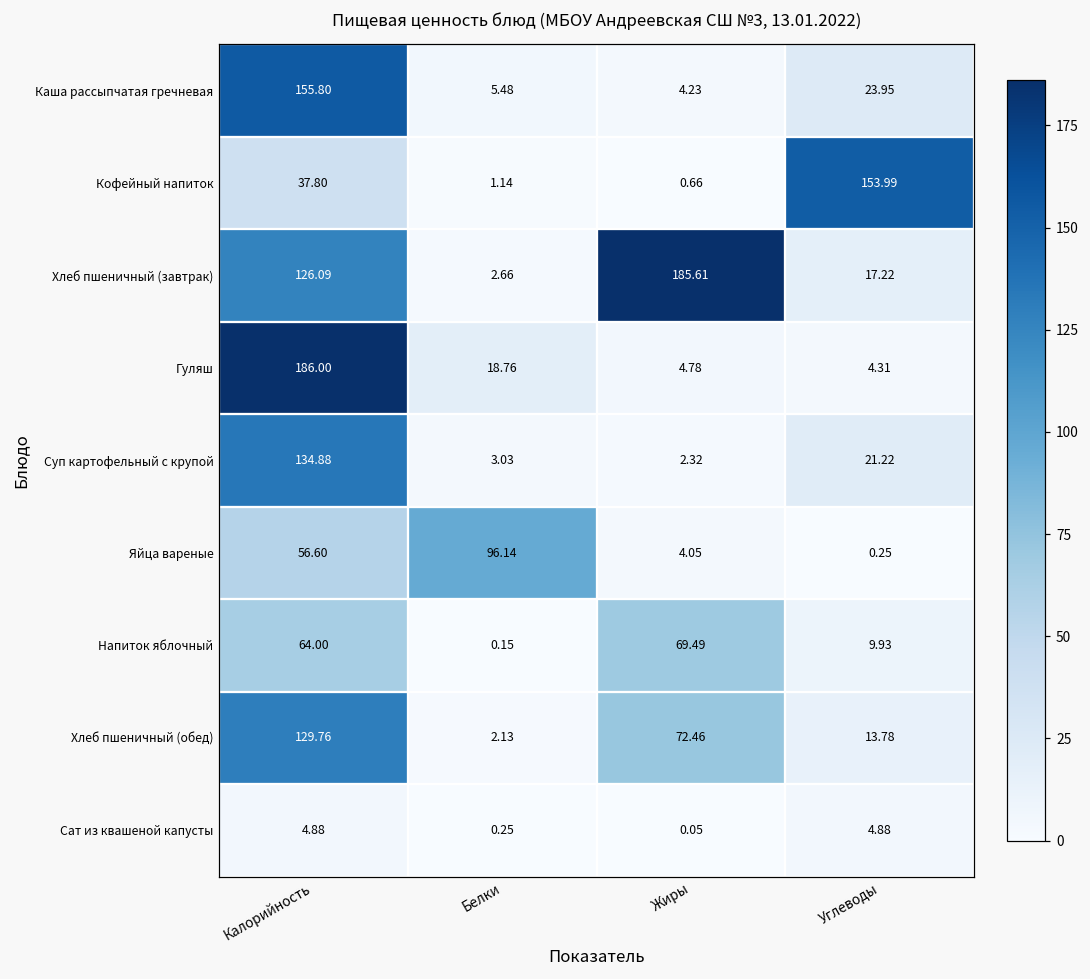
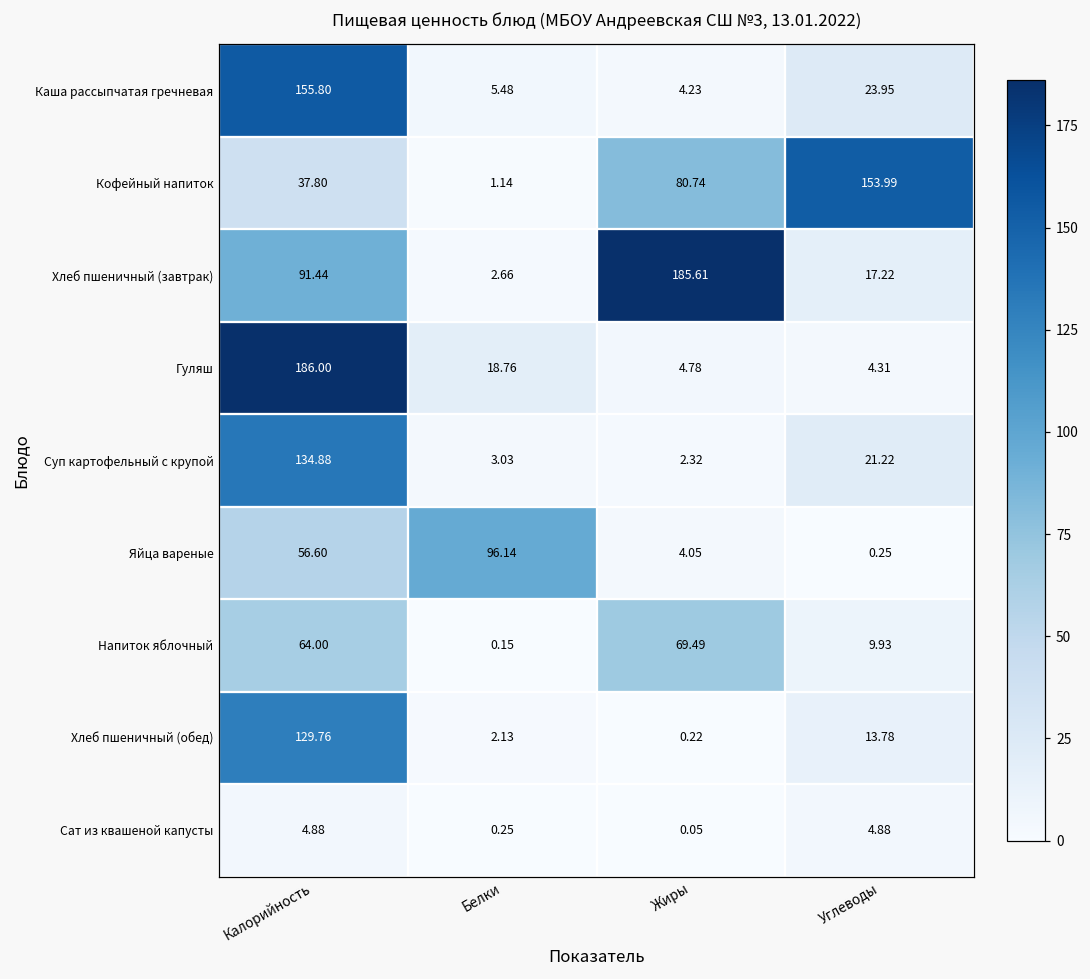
Кофейный напиток, Жиры: 0.66 -> 80.74
Хлеб пшеничный (завтрак), Калорийность: 126.09 -> 91.44
Хлеб пшеничный (обед), Жиры: 72.46 -> 0.22
